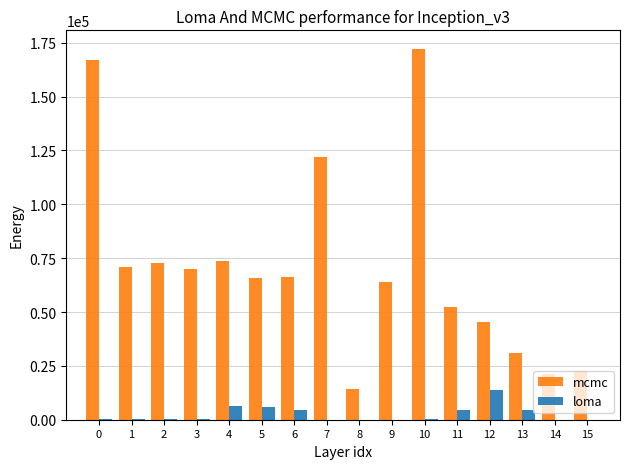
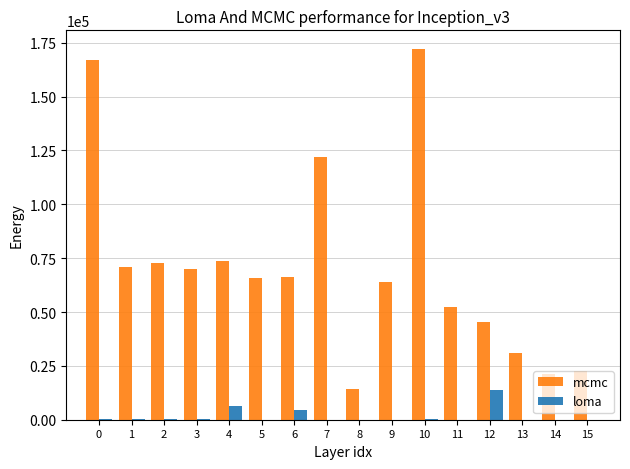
loma, 5: 6000 -> 0
loma, 11: 5000 -> 0
loma, 13: 4000 -> 0
